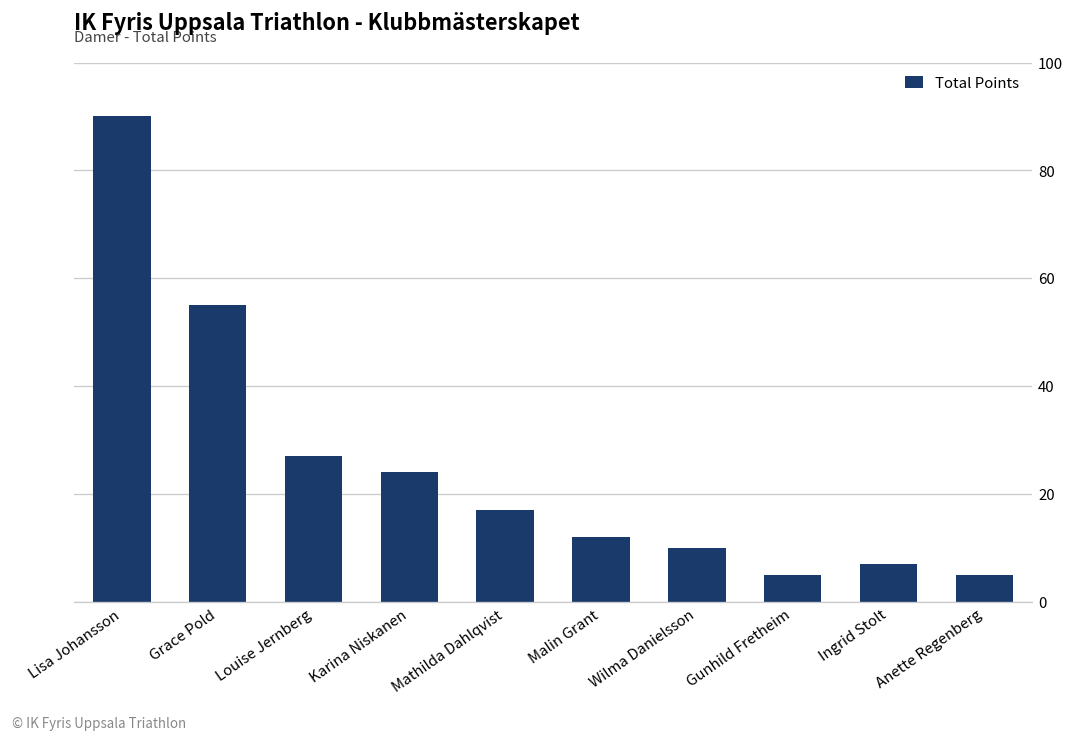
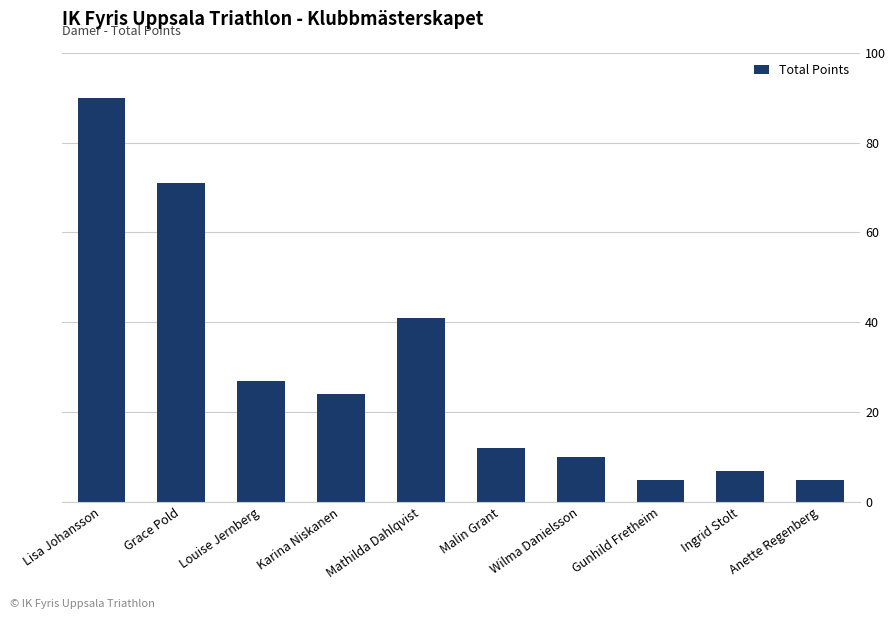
Grace Pold: 55 -> 71
Mathilda Dahlqvist: 17 -> 41
